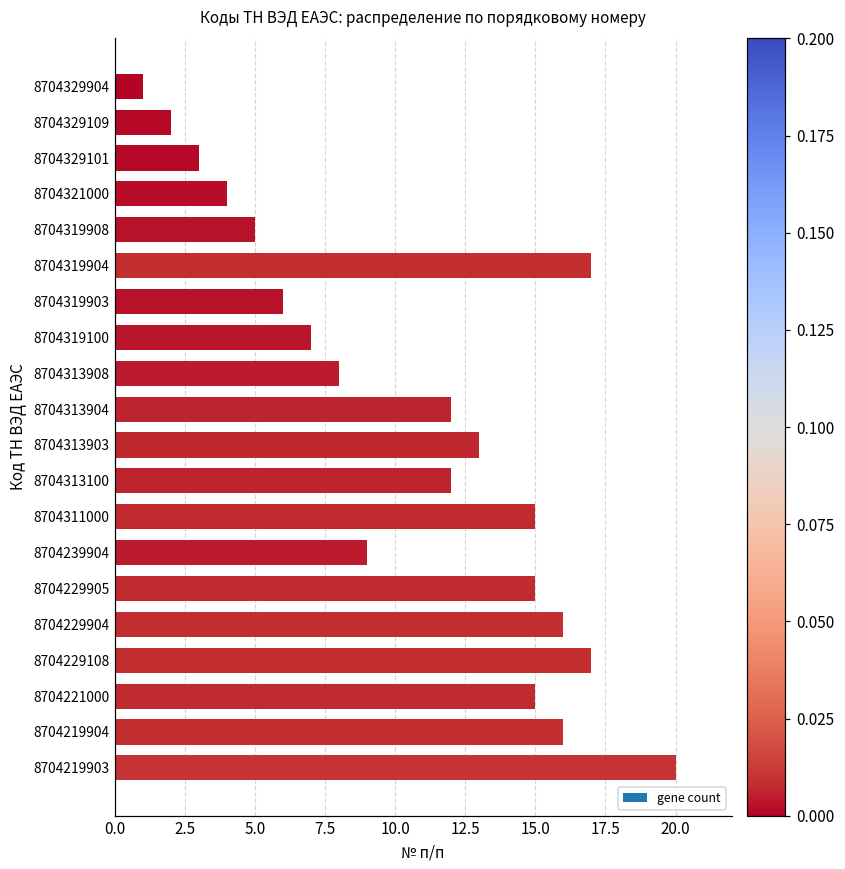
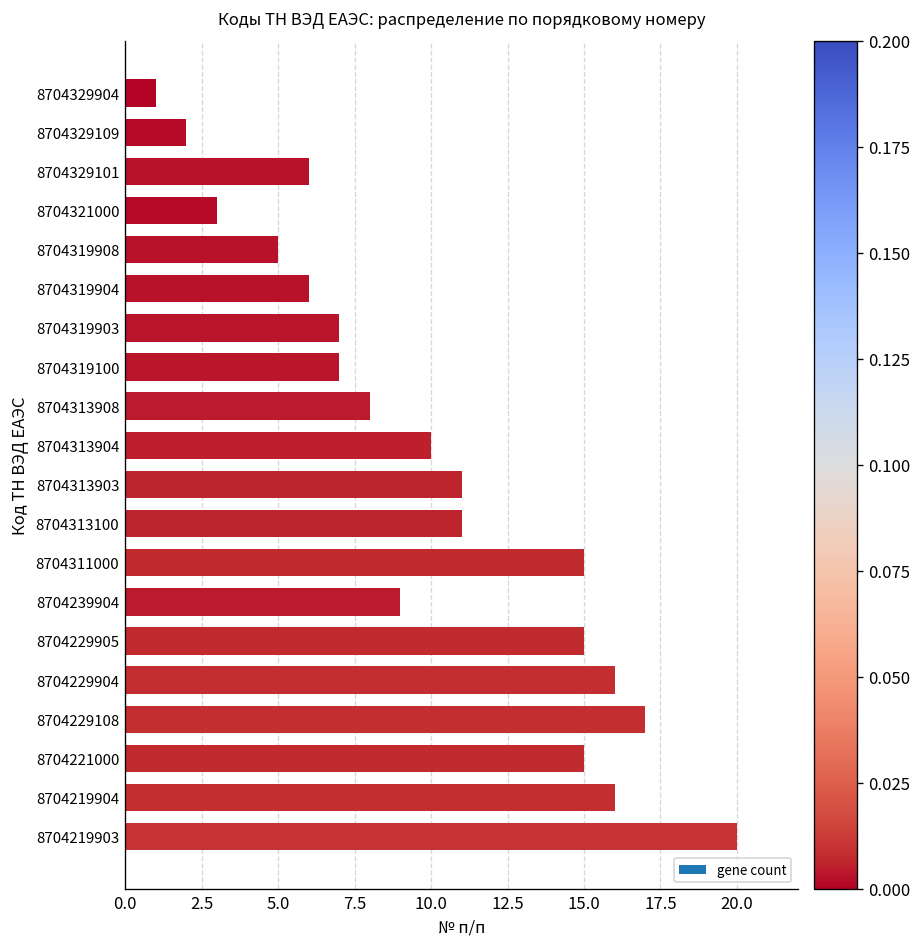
8704329101: 3 -> 6
8704321000: 4 -> 3
8704319904: 17 -> 6
8704319903: 6 -> 7
8704313904: 12 -> 10
8704313903: 13 -> 11
8704313100: 12 -> 11
